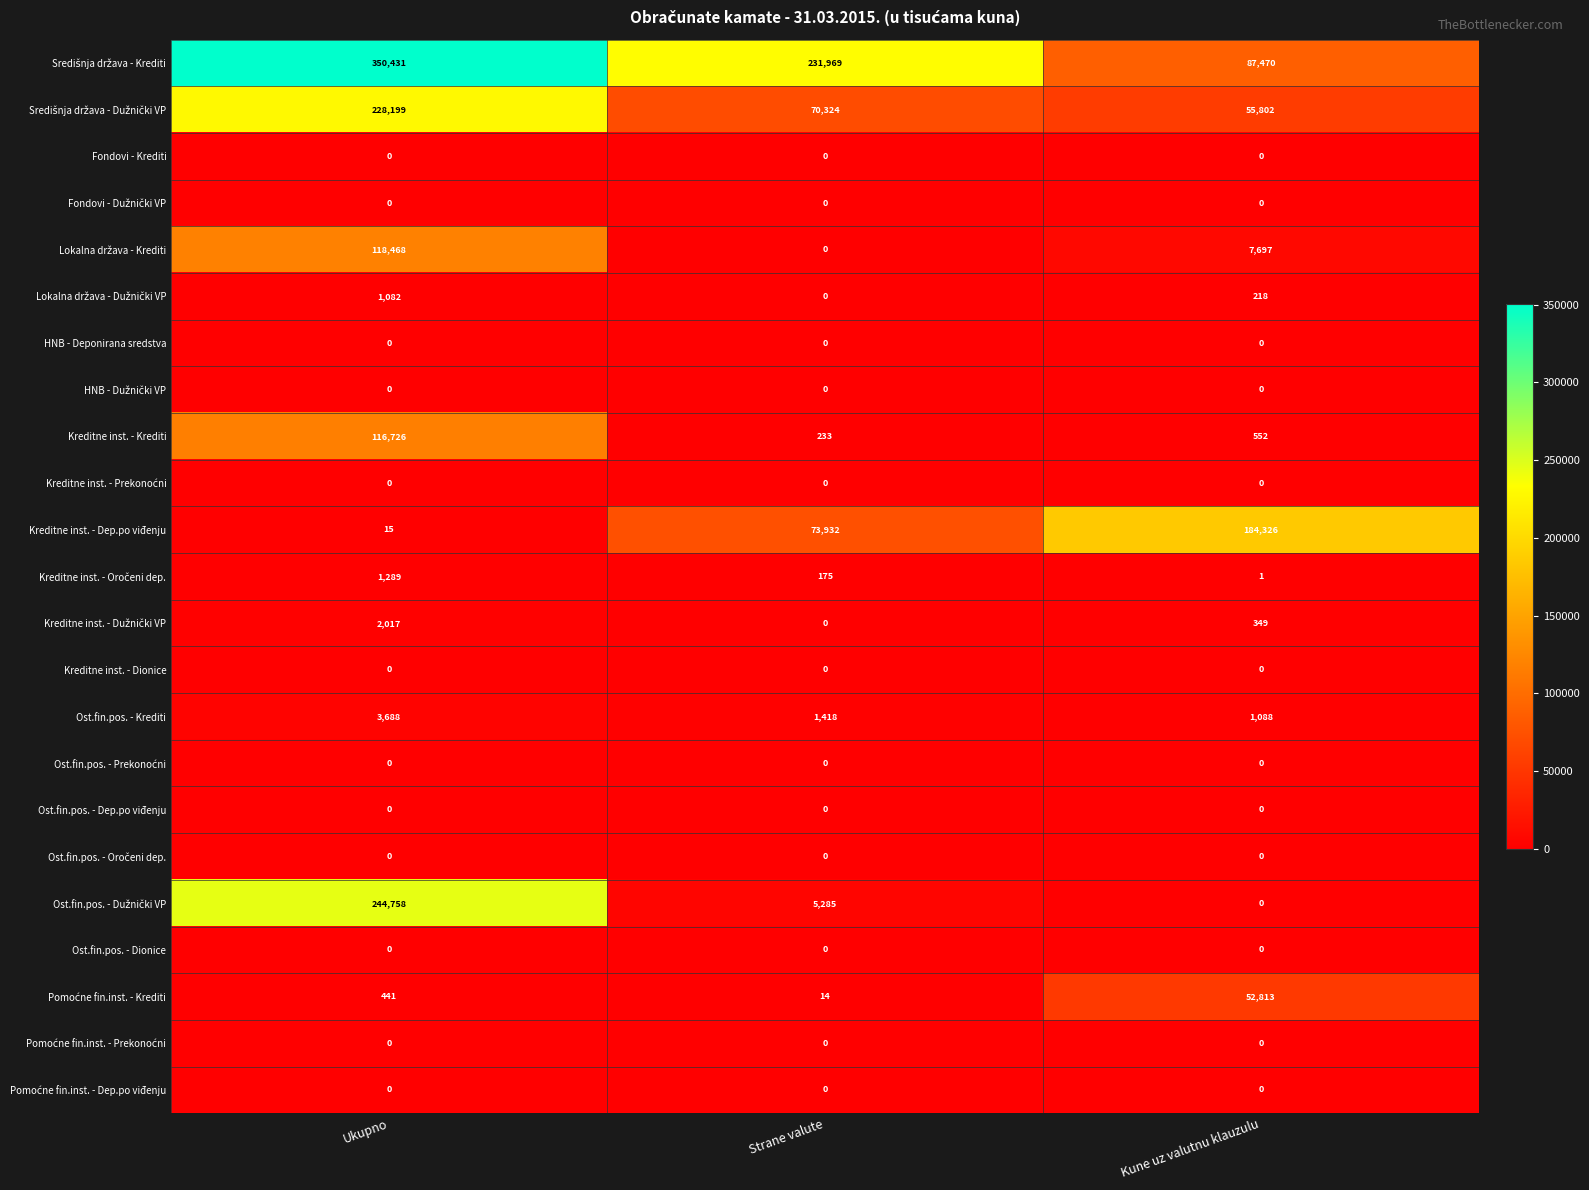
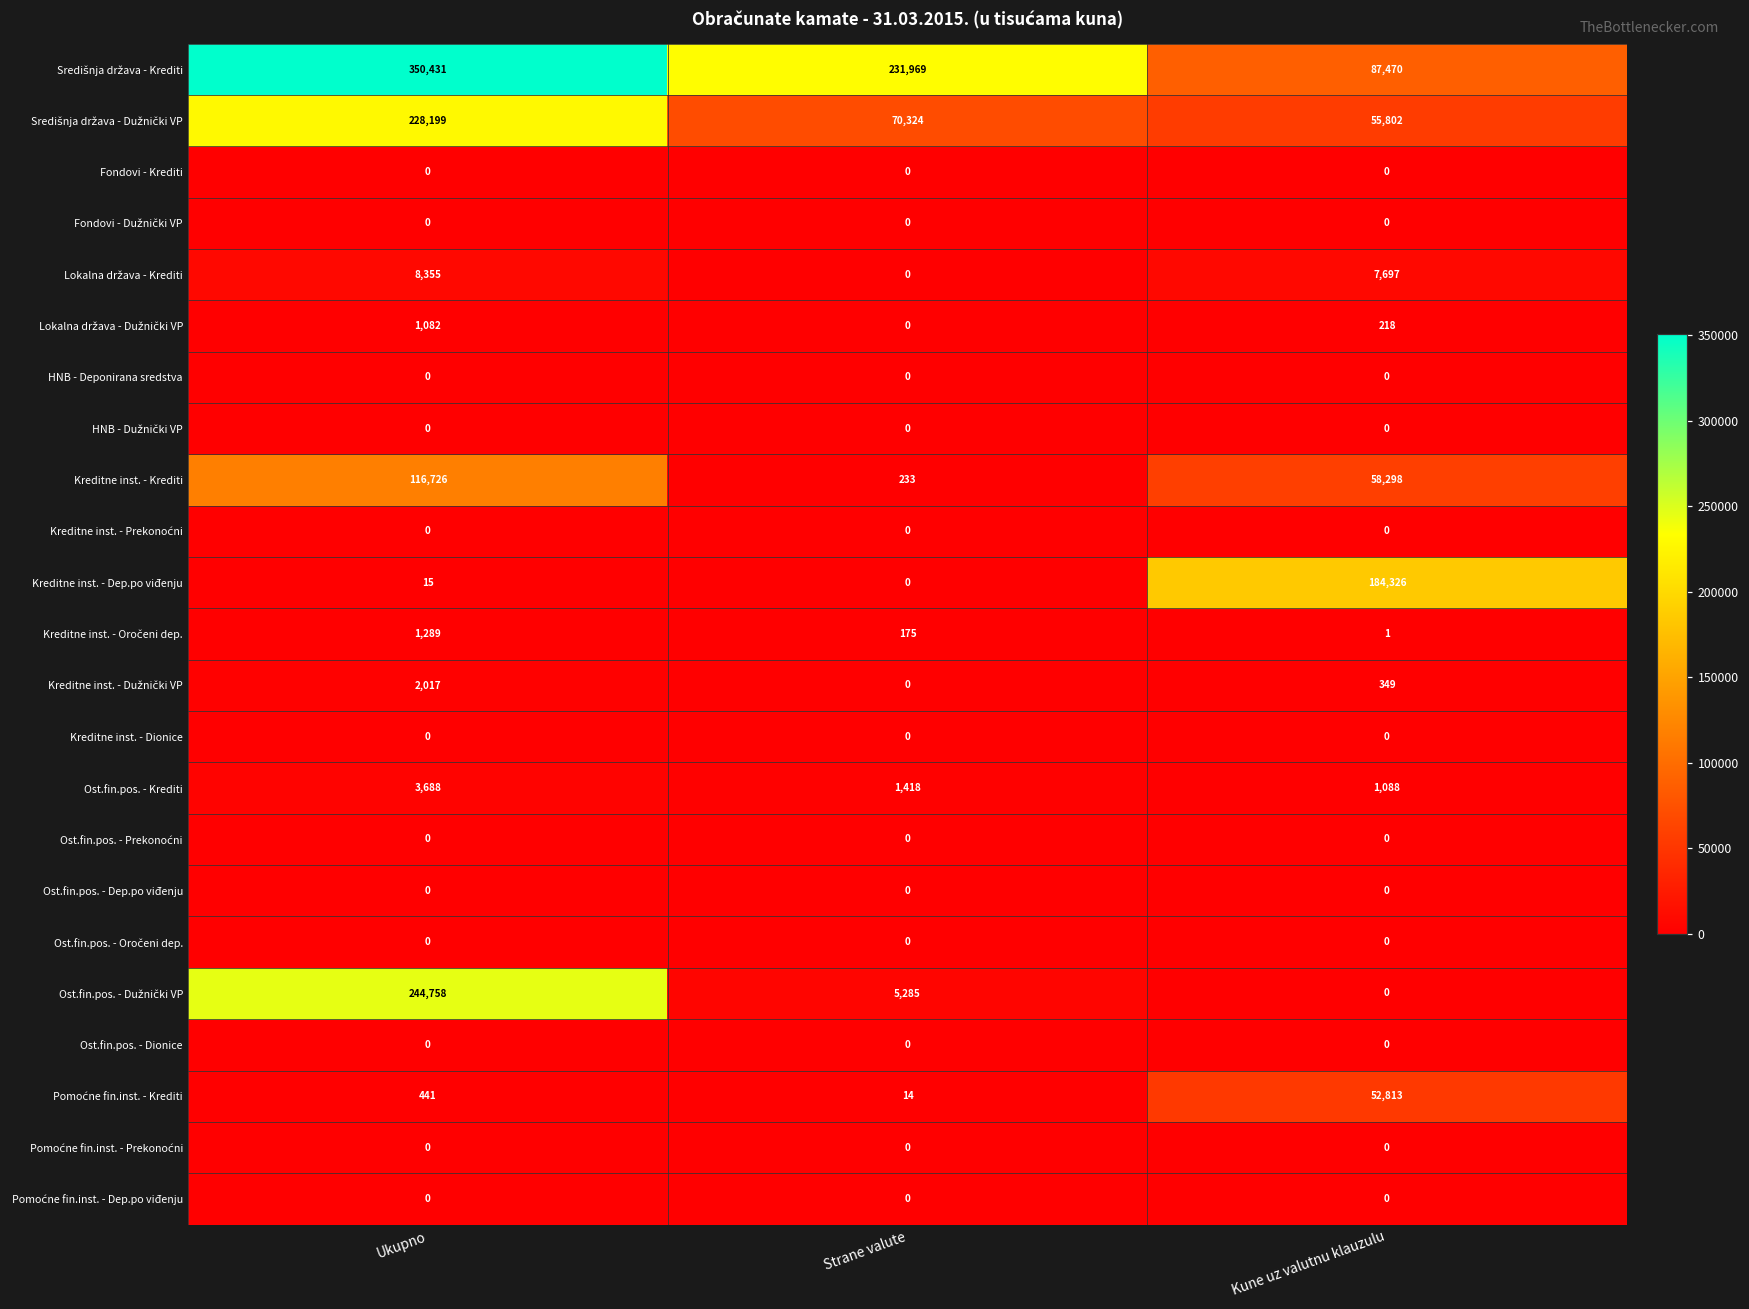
Lokalna država - Krediti, Ukupno: 118,468 -> 8,355
Kreditne inst. - Krediti, Kune uz valutnu klauzulu: 552 -> 58,298
Kreditne inst. - Dep.po viđenju, Strane valute: 73,932 -> 0
